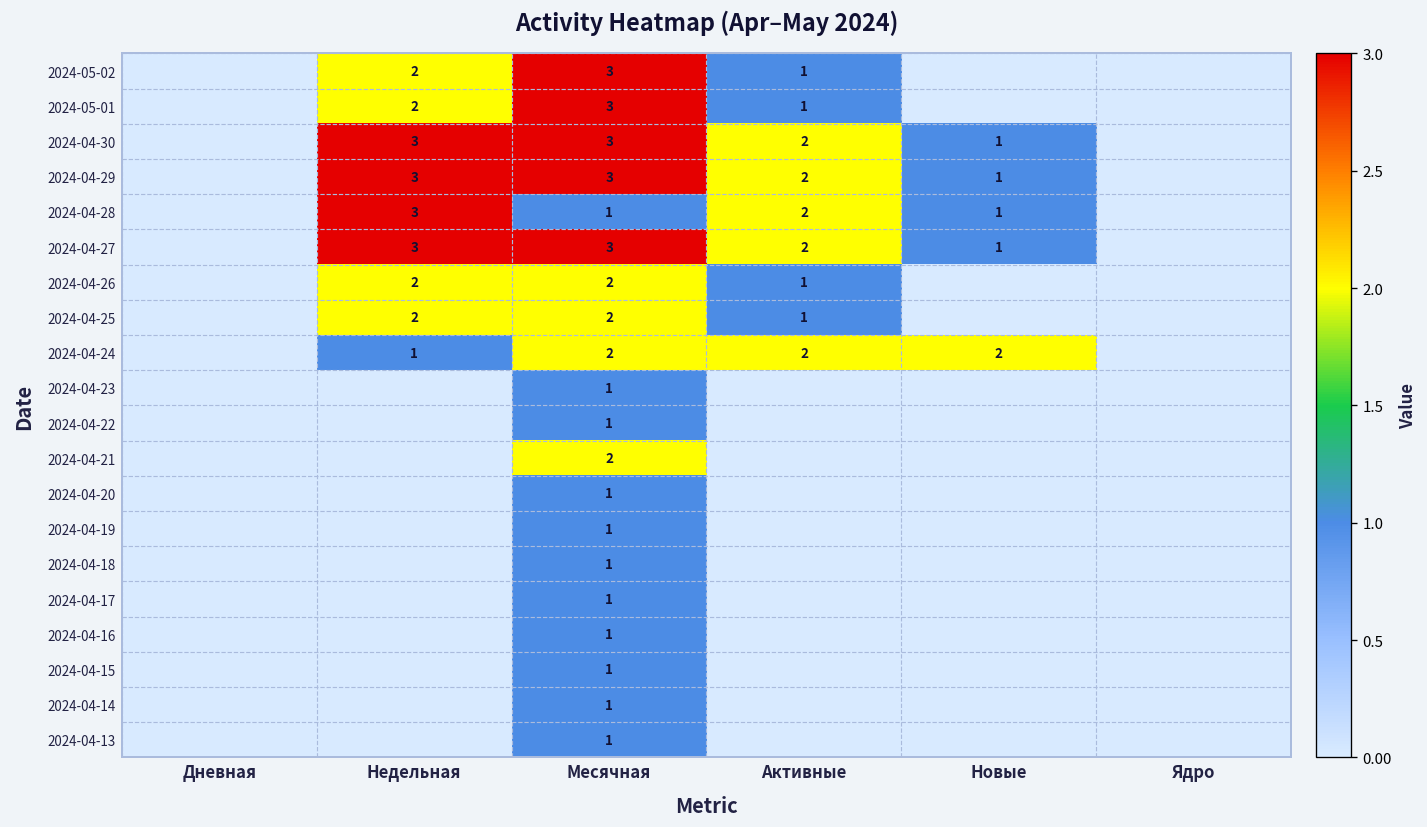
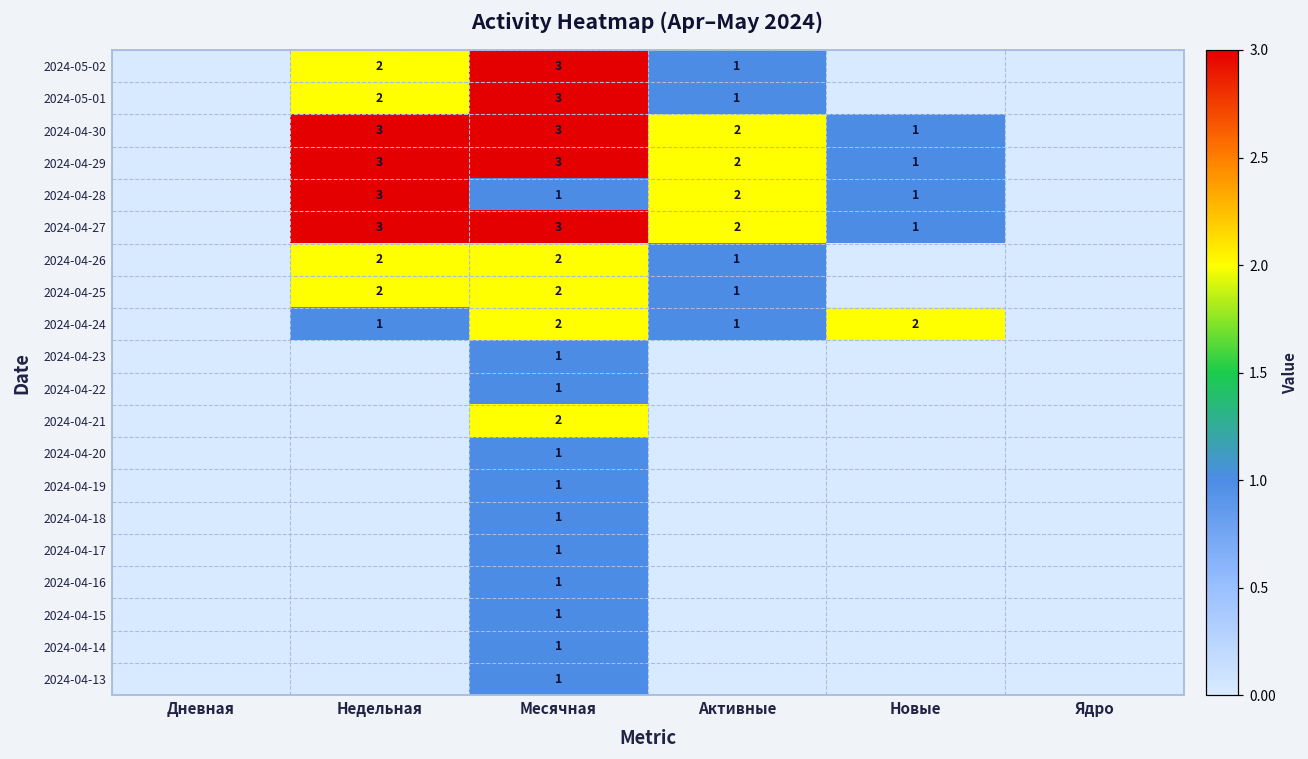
2024-04-24, Активные: 2 -> 1
